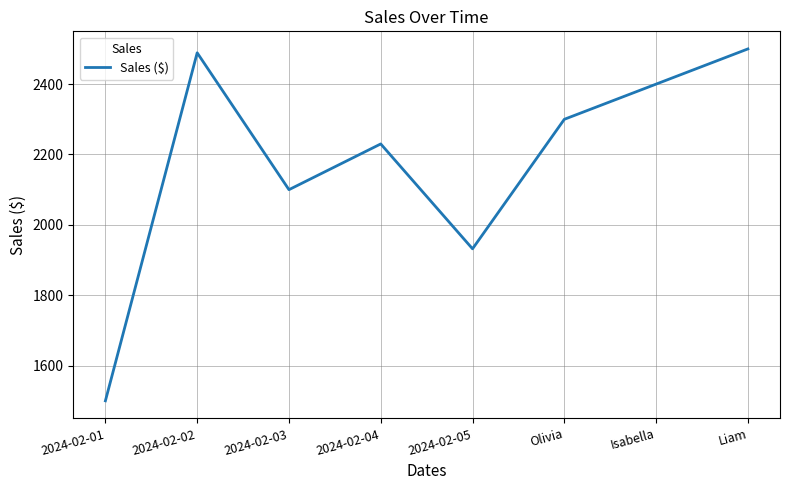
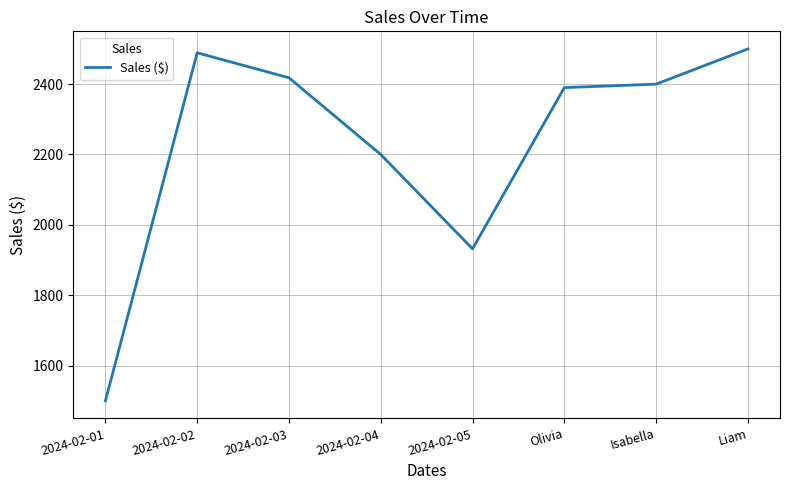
2024-02-03: 2100 -> 2420
2024-02-04: 2230 -> 2200
Olivia: 2300 -> 2390
